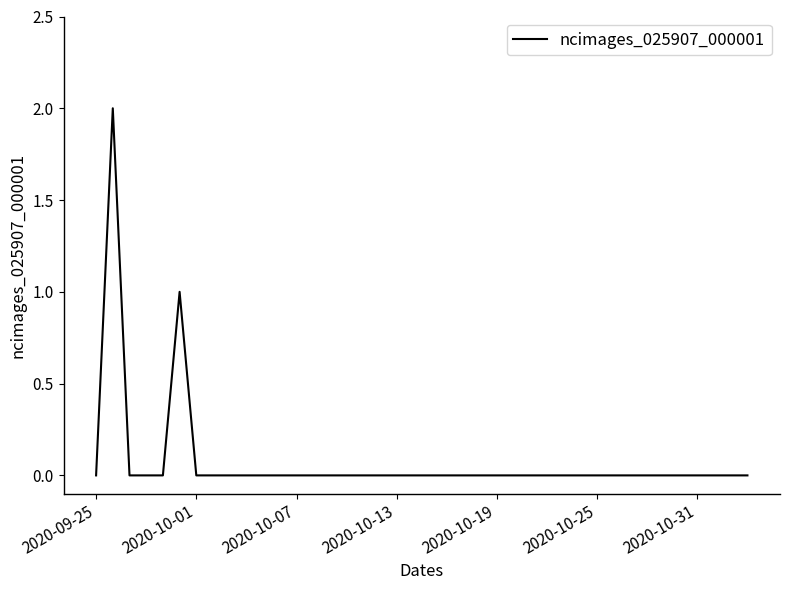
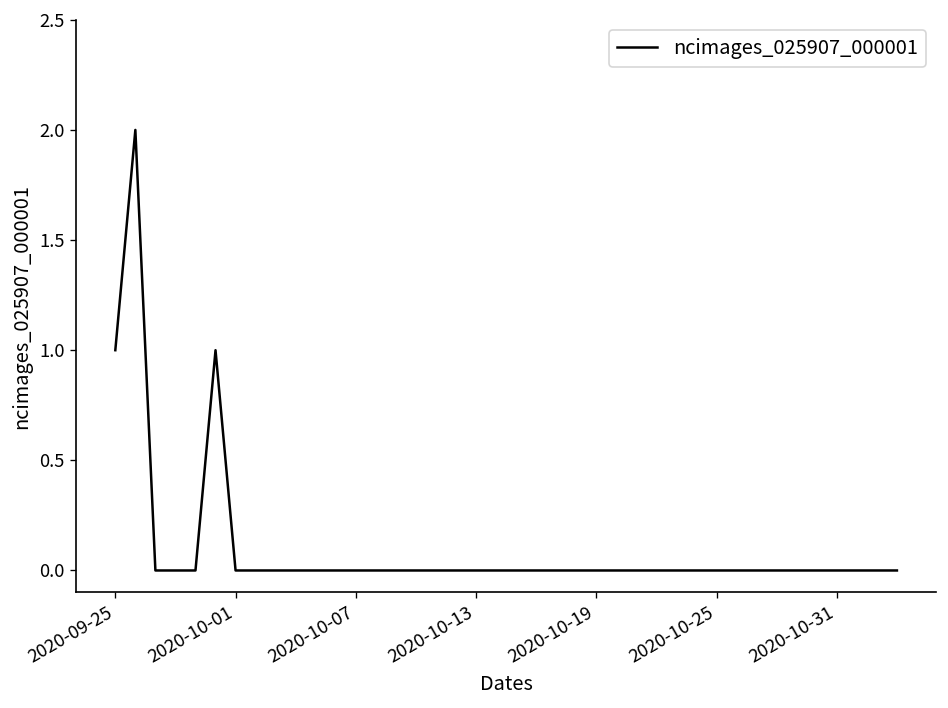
2020-09-25: 0 -> 1
